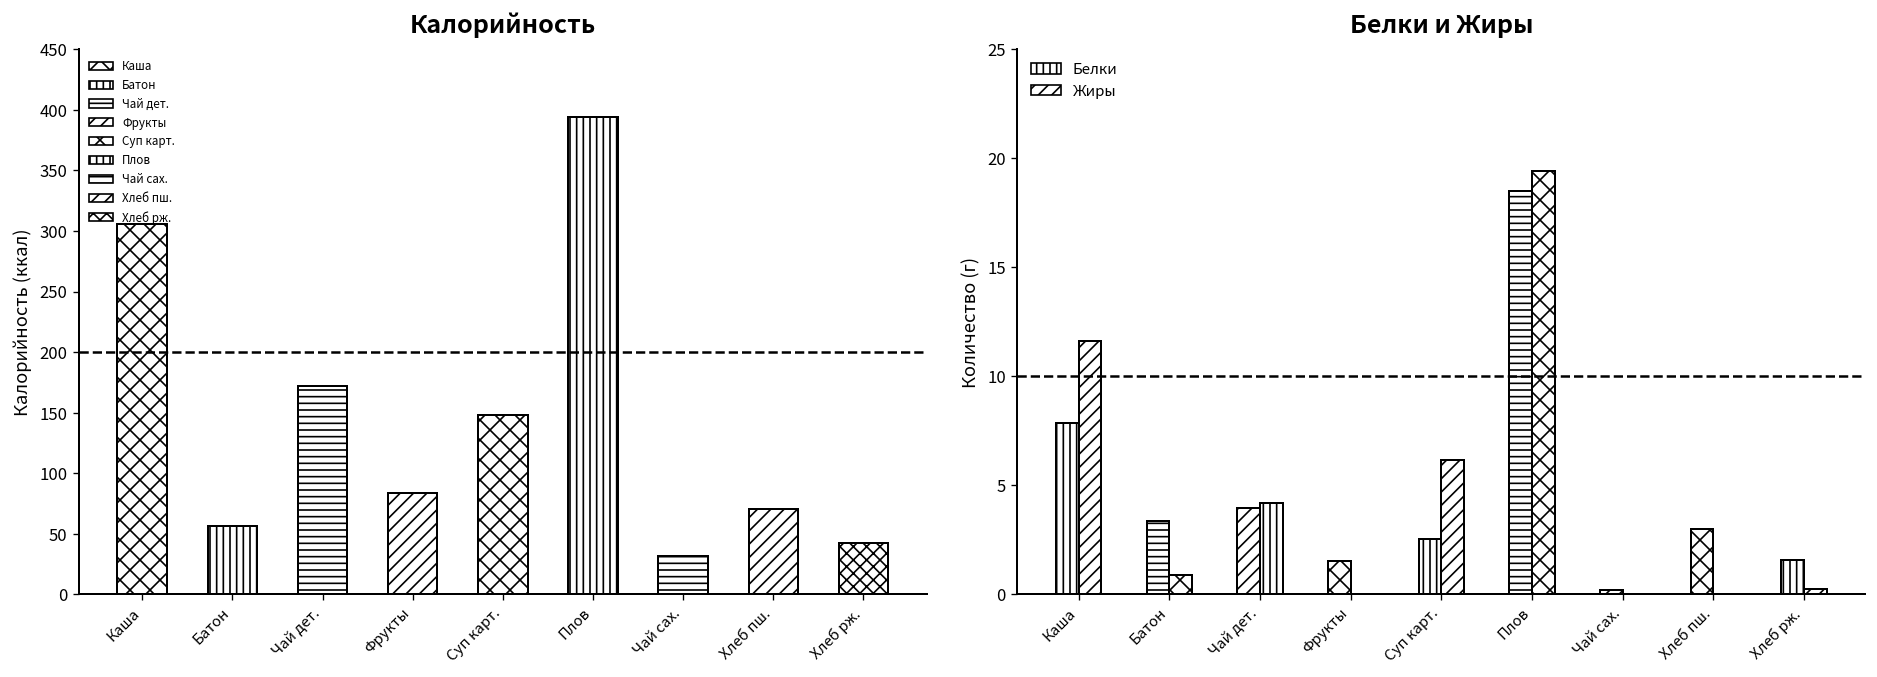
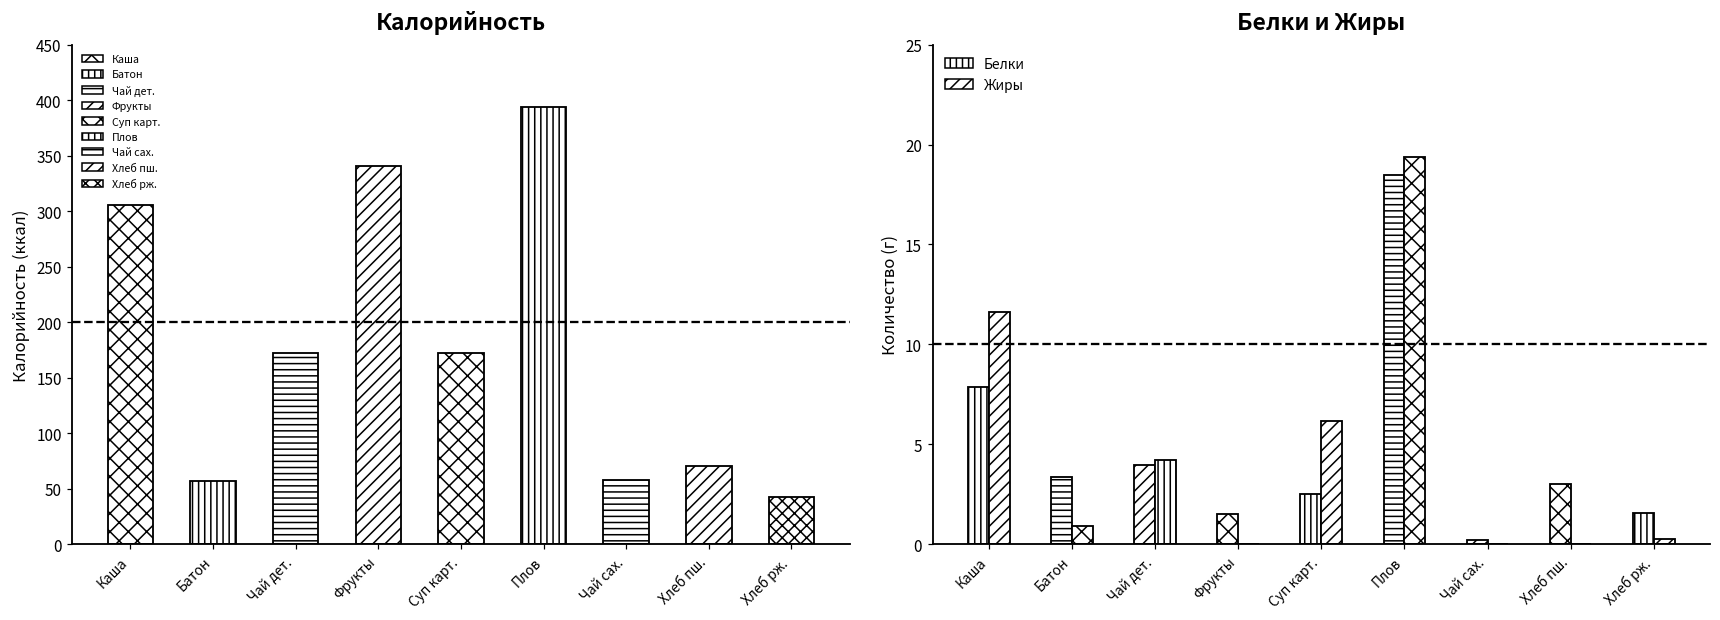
Калорийность, Фрукты: 84 -> 341
Калорийность, Суп карт.: 148 -> 172
Калорийность, Чай сах.: 32 -> 58
